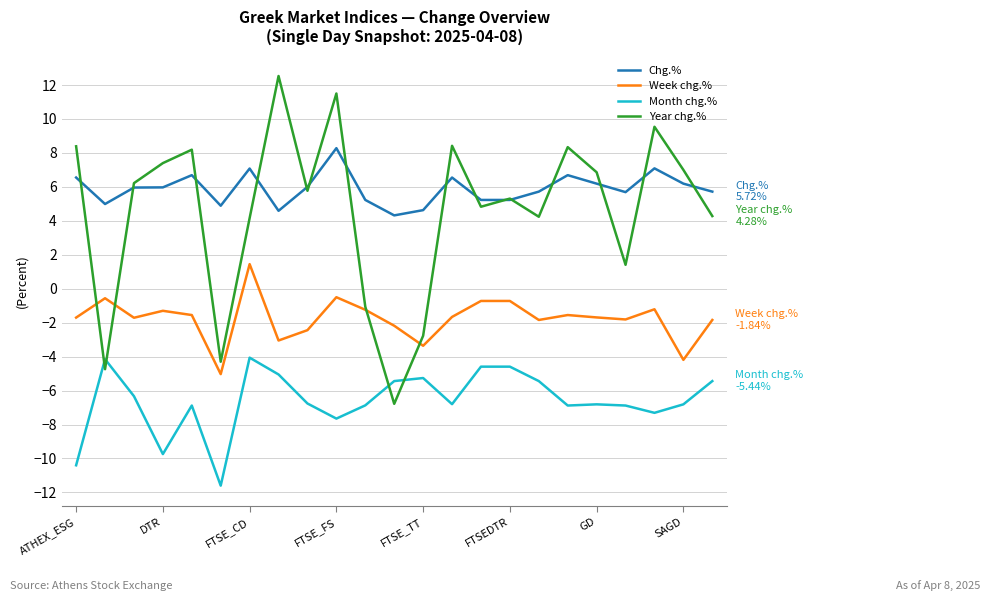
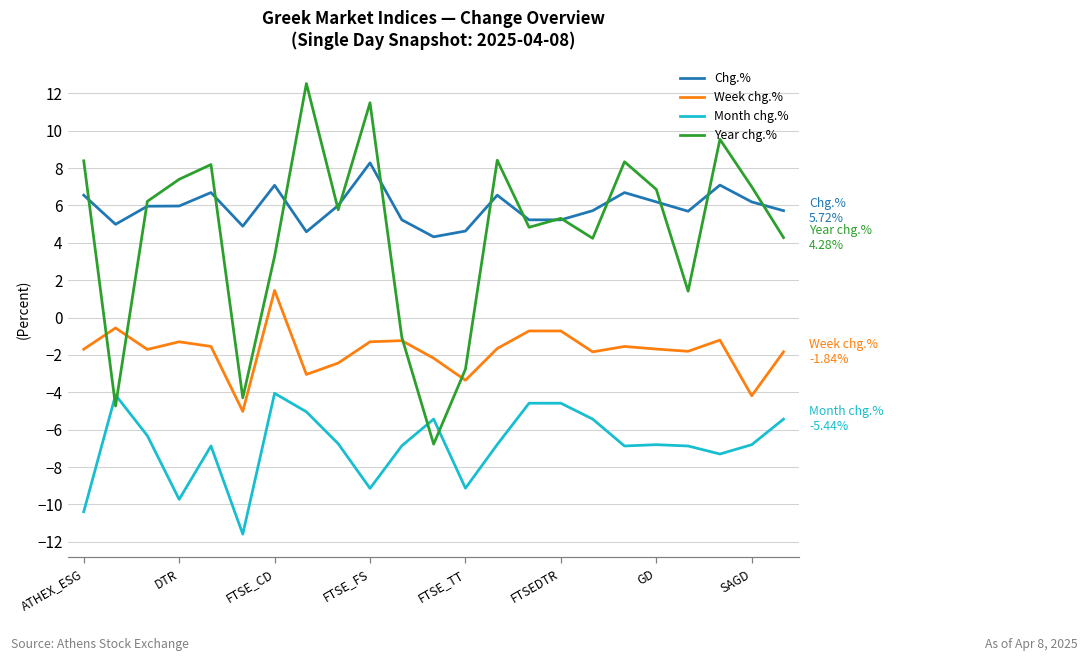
Year chg.%, FTSE_CD: 4.2 -> 3.3
Week chg.%, FTSE_FS: -0.5 -> -1.3
Month chg.%, FTSE_FS: -7.7 -> -9.2
Month chg.%, FTSE_TT: -5.3 -> -9.1
